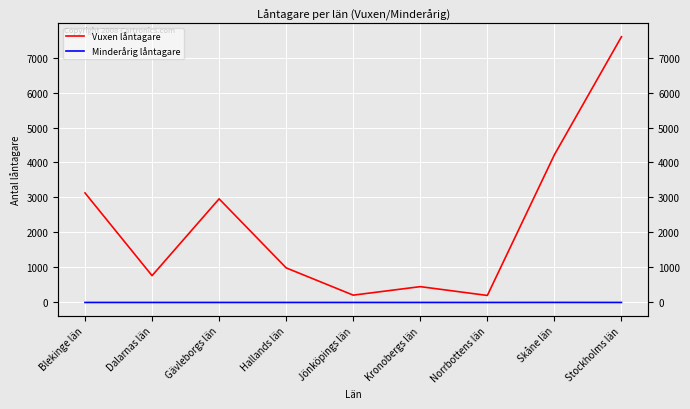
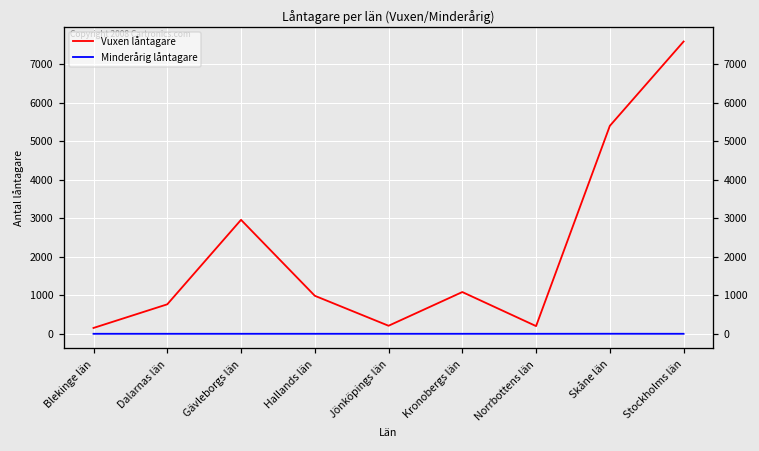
Vuxen låntagare, Blekinge län: 3100 -> 200
Vuxen låntagare, Kronobergs län: 500 -> 1100
Vuxen låntagare, Skåne län: 4200 -> 5400
